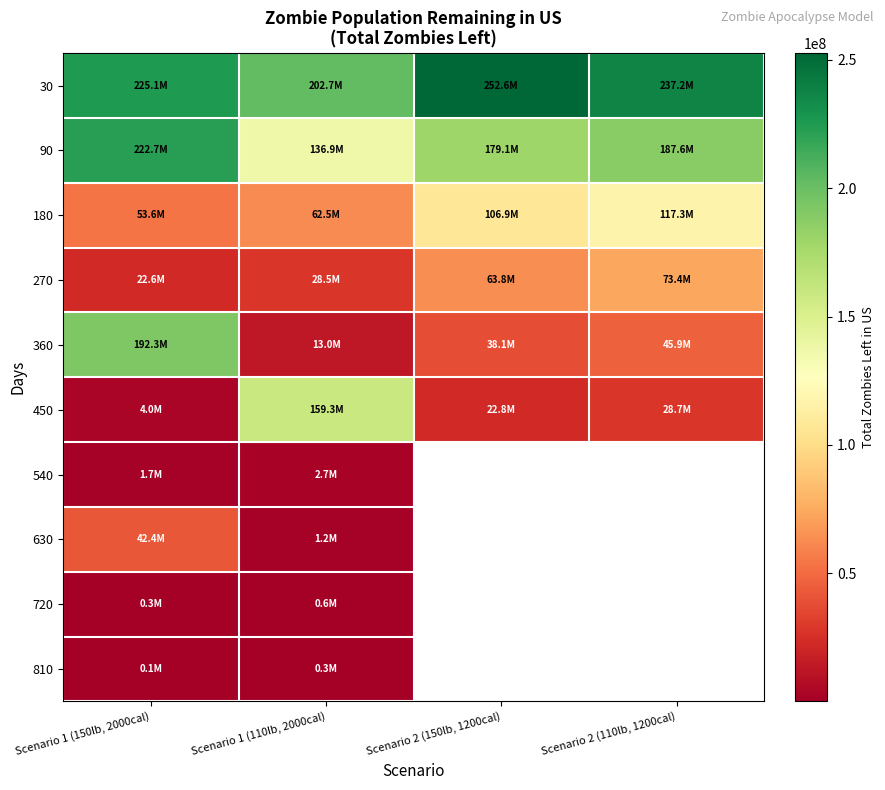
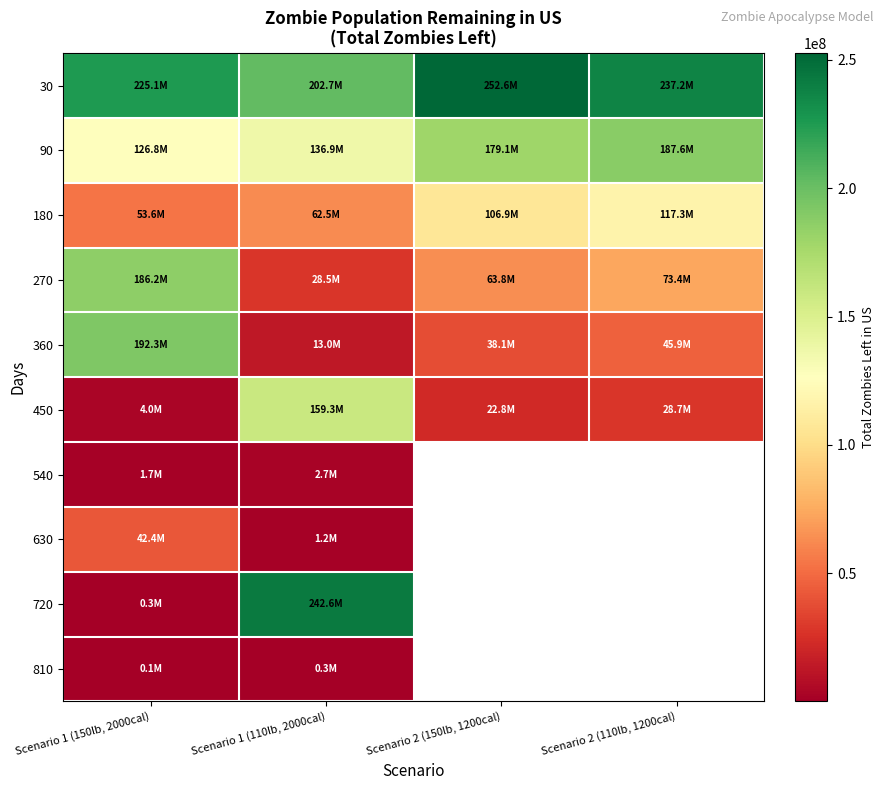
90, Scenario 1 (150lb, 2000cal): 222.7M -> 126.8M
270, Scenario 1 (150lb, 2000cal): 22.6M -> 186.2M
720, Scenario 1 (110lb, 2000cal): 0.6M -> 242.6M
